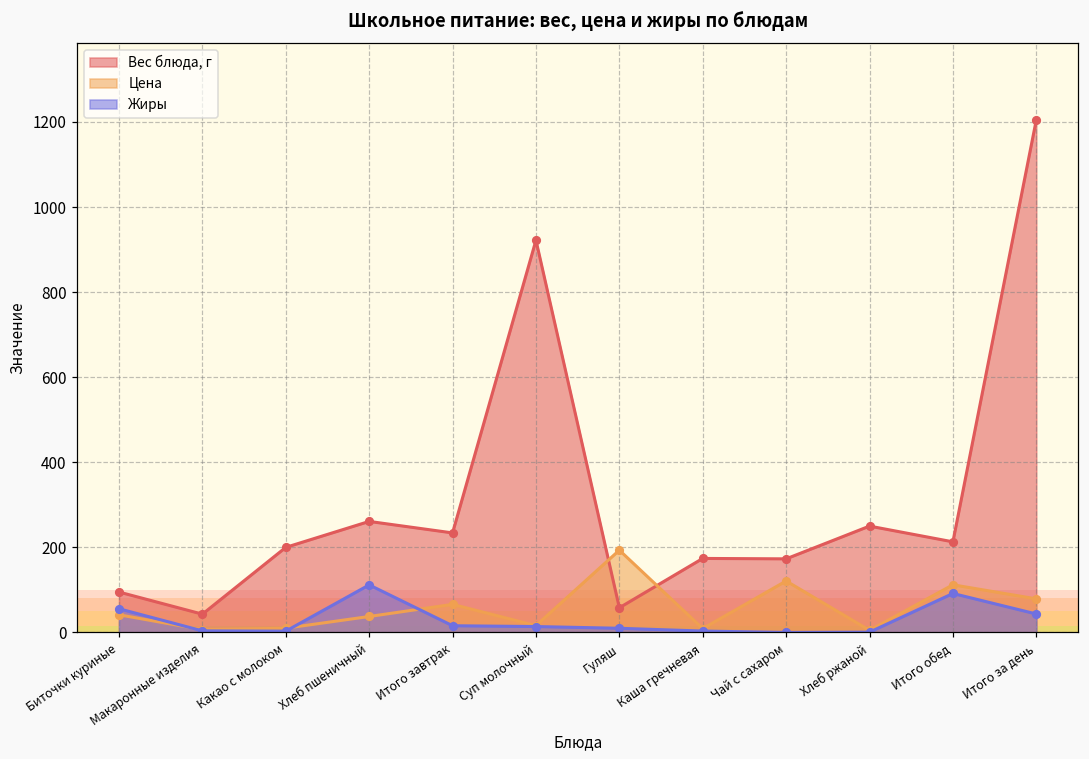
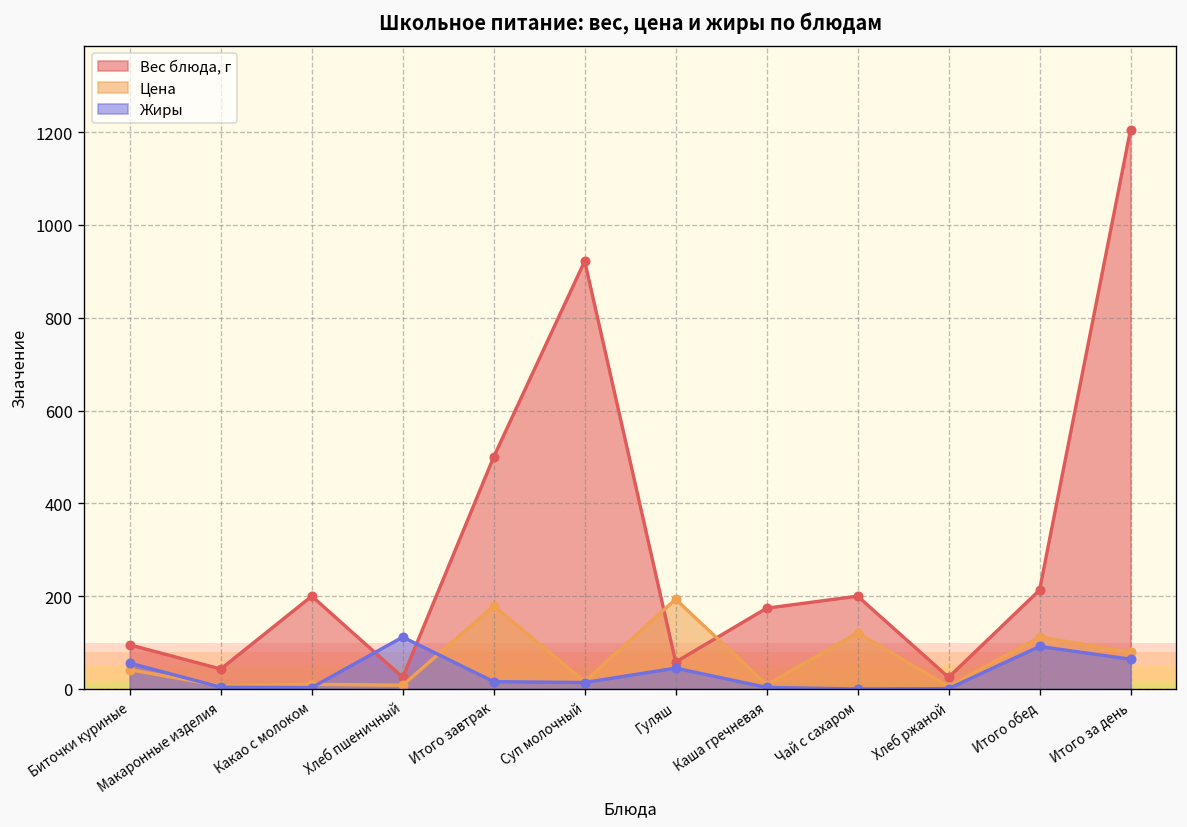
Вес блюда, г, Хлеб пшеничный: 260 -> 30
Цена, Хлеб пшеничный: 40 -> 10
Вес блюда, г, Итого завтрак: 230 -> 500
Цена, Итого завтрак: 70 -> 180
Жиры, Гуляш: 10 -> 40
Вес блюда, г, Чай с сахаром: 170 -> 200
Вес блюда, г, Хлеб ржаной: 250 -> 30
Жиры, Итого за день: 40 -> 60
